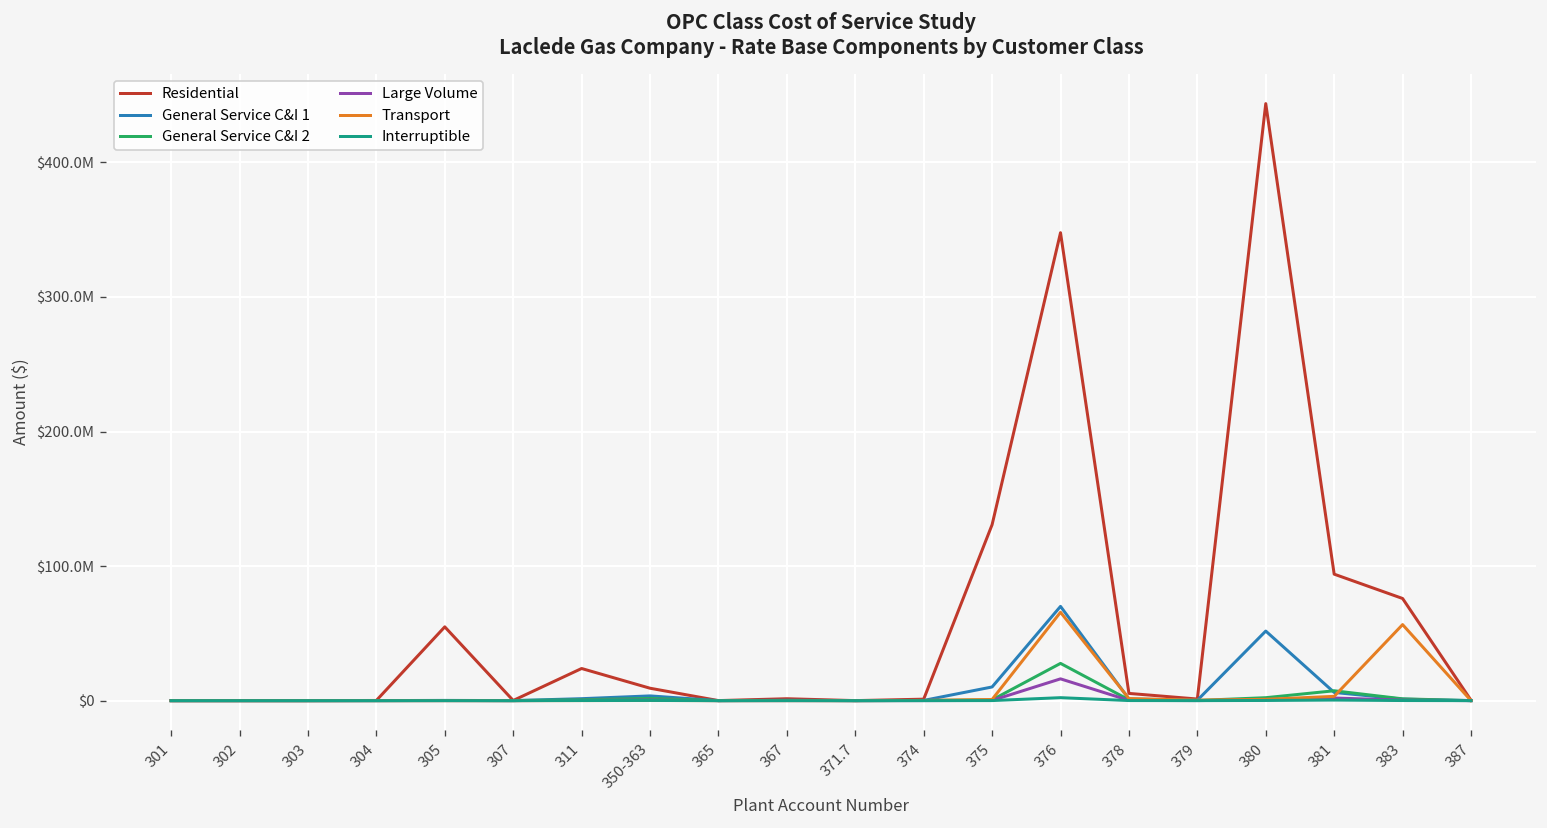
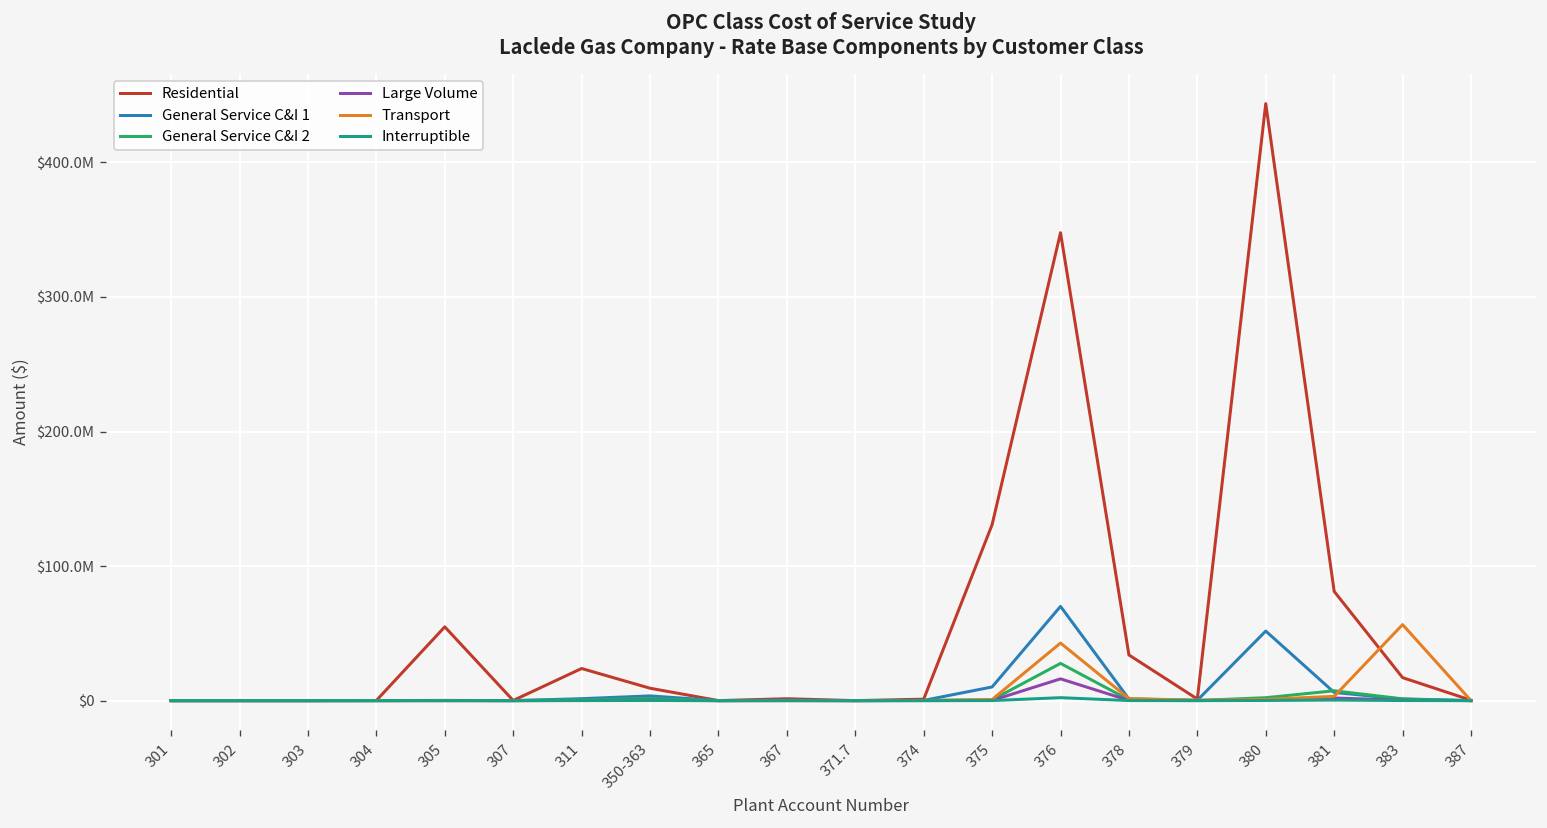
Transport, 376: $66000000 -> $43000000
Residential, 378: $5000000 -> $34000000
Residential, 381: $94000000 -> $81000000
Residential, 383: $76000000 -> $17000000
